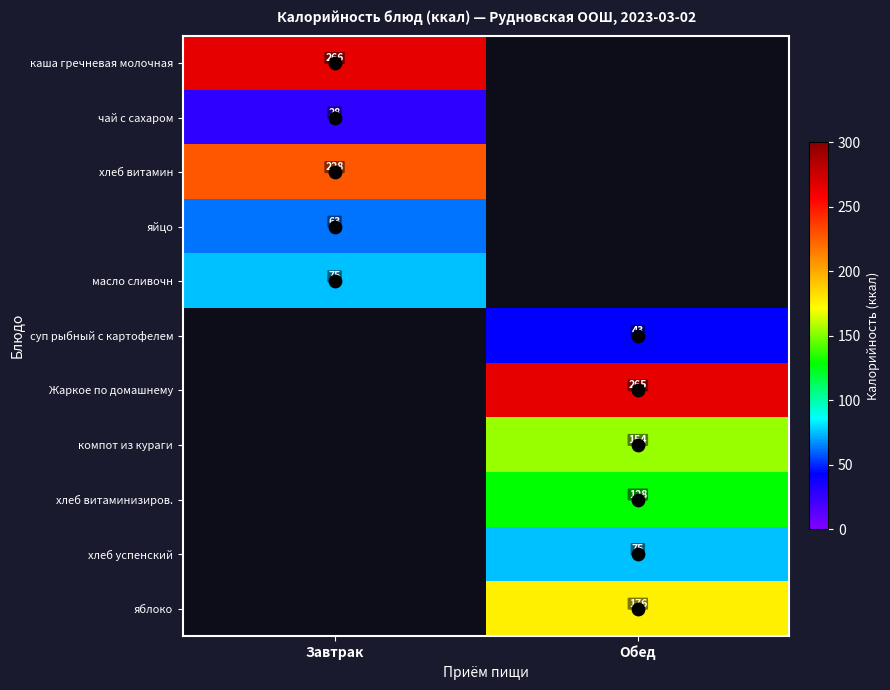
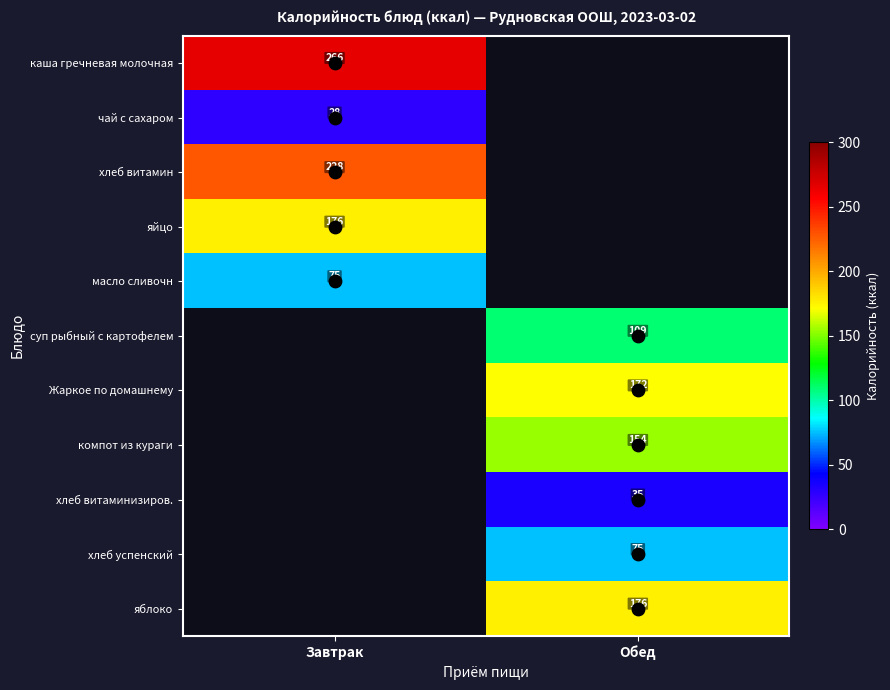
яйцо, Завтрак: 63 -> 176
суп рыбный с картофелем, Обед: 43 -> 109
Жаркое по домашнему, Обед: 265 -> 172
хлеб витаминизиров., Обед: 128 -> 35
